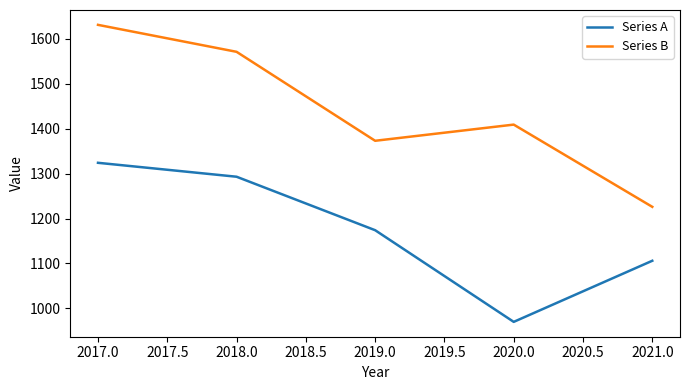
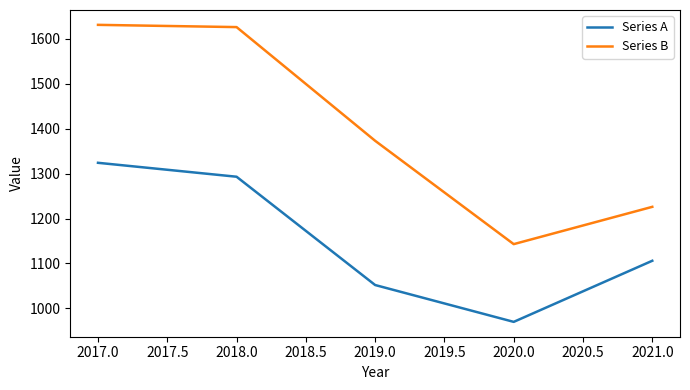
Series B, 2018.0: 1570 -> 1630
Series A, 2019.0: 1170 -> 1050
Series B, 2020.0: 1410 -> 1140
